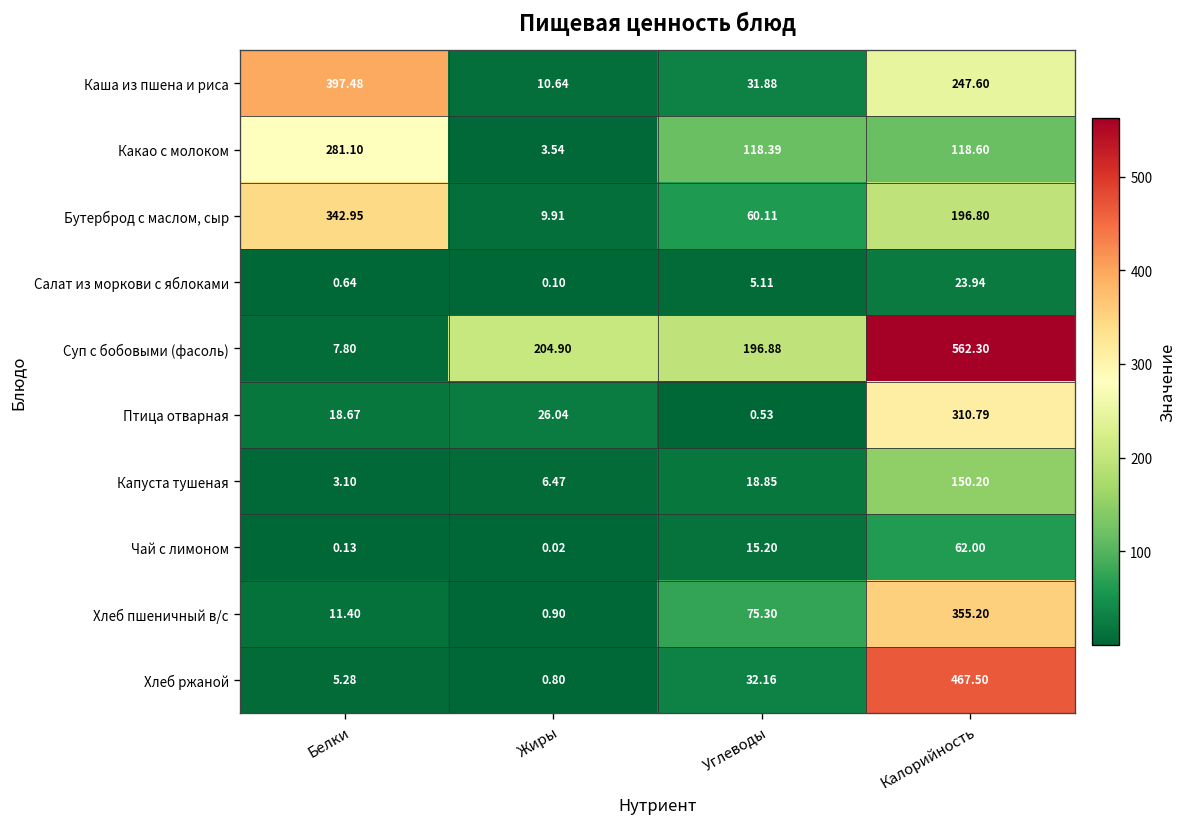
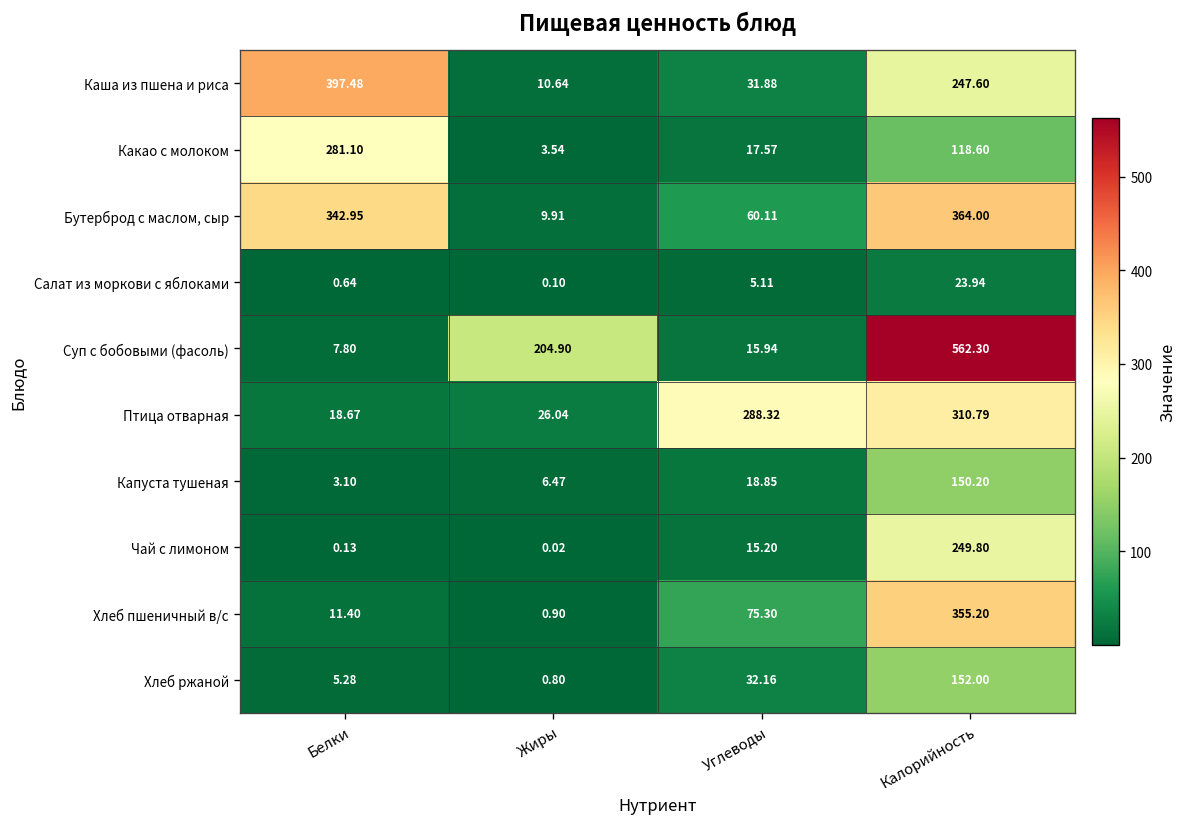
Какао с молоком, Углеводы: 118.39 -> 17.57
Бутерброд с маслом, сыр, Калорийность: 196.80 -> 364.00
Суп с бобовыми (фасоль), Углеводы: 196.88 -> 15.94
Птица отварная, Углеводы: 0.53 -> 288.32
Чай с лимоном, Калорийность: 62.00 -> 249.80
Хлеб ржаной, Калорийность: 467.50 -> 152.00
